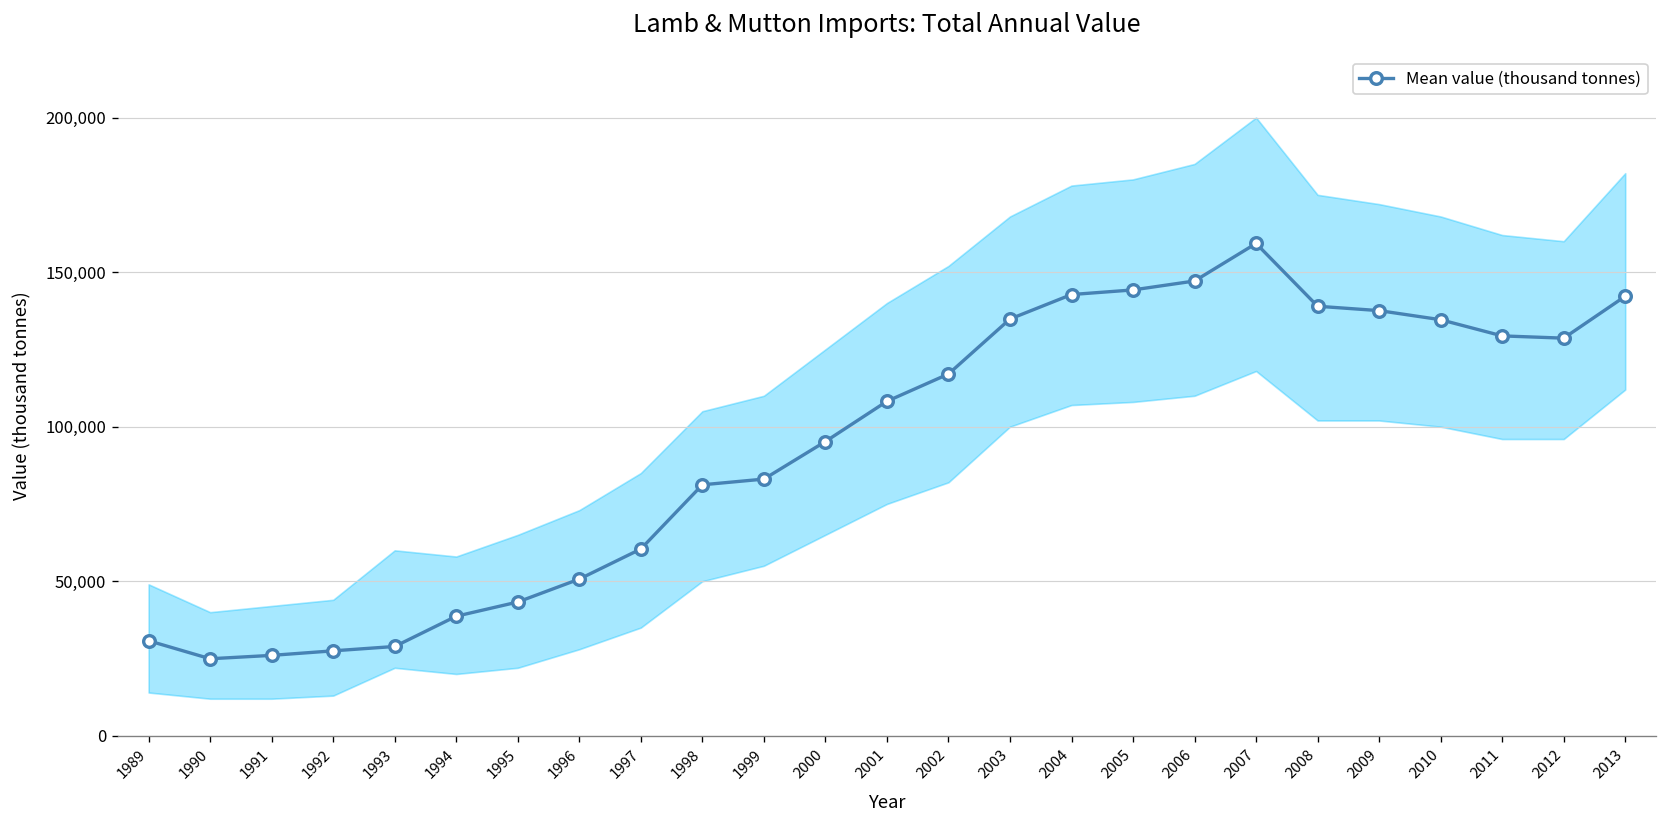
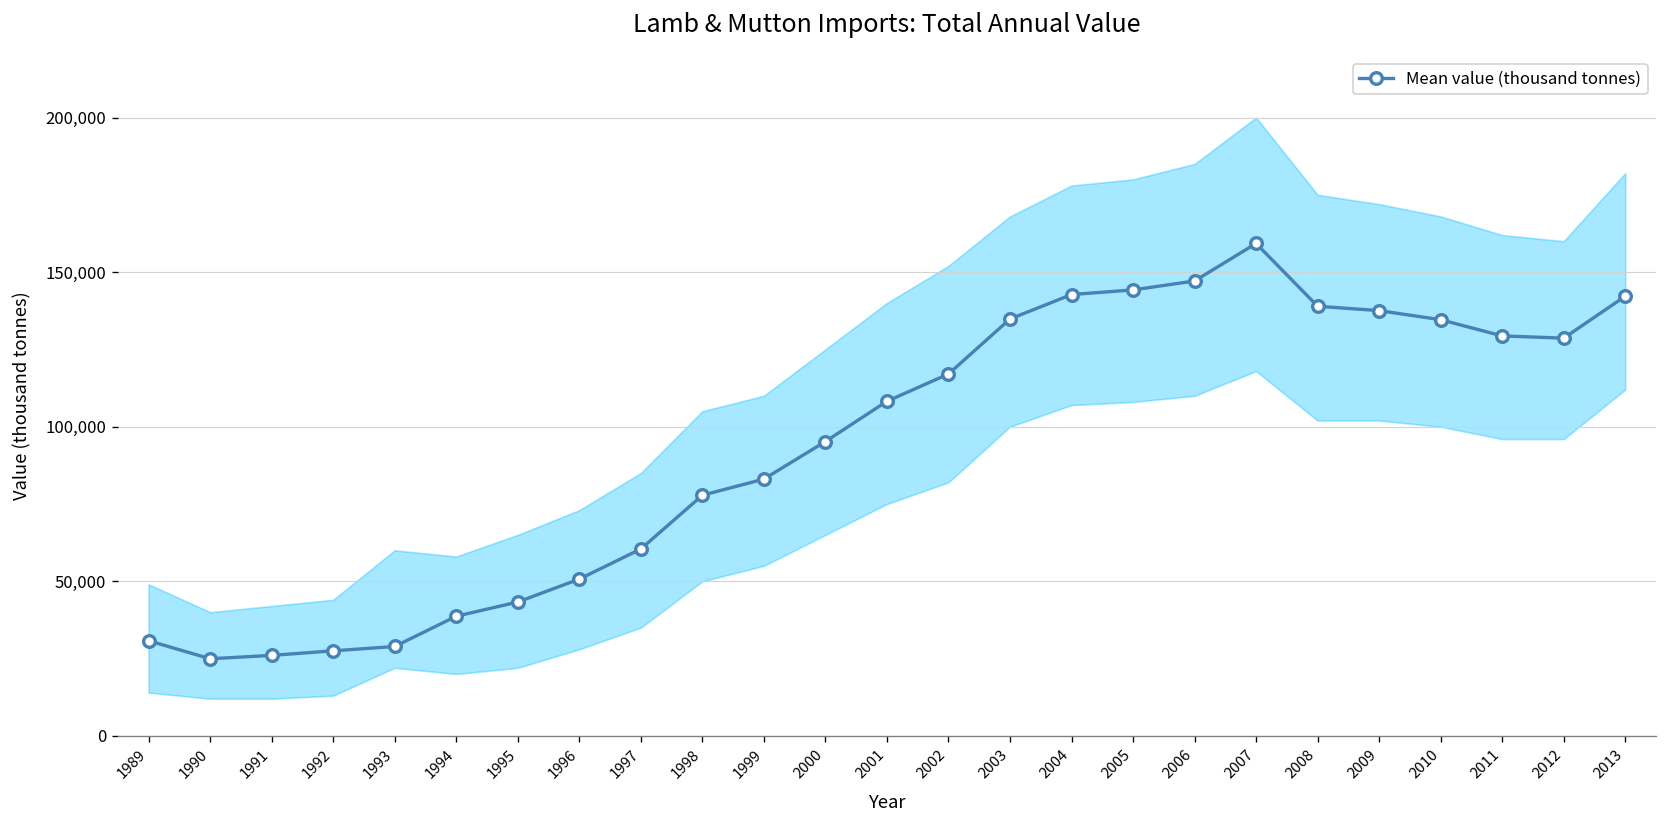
Mean value (thousand tonnes), 1998: 81,000 -> 78,000
